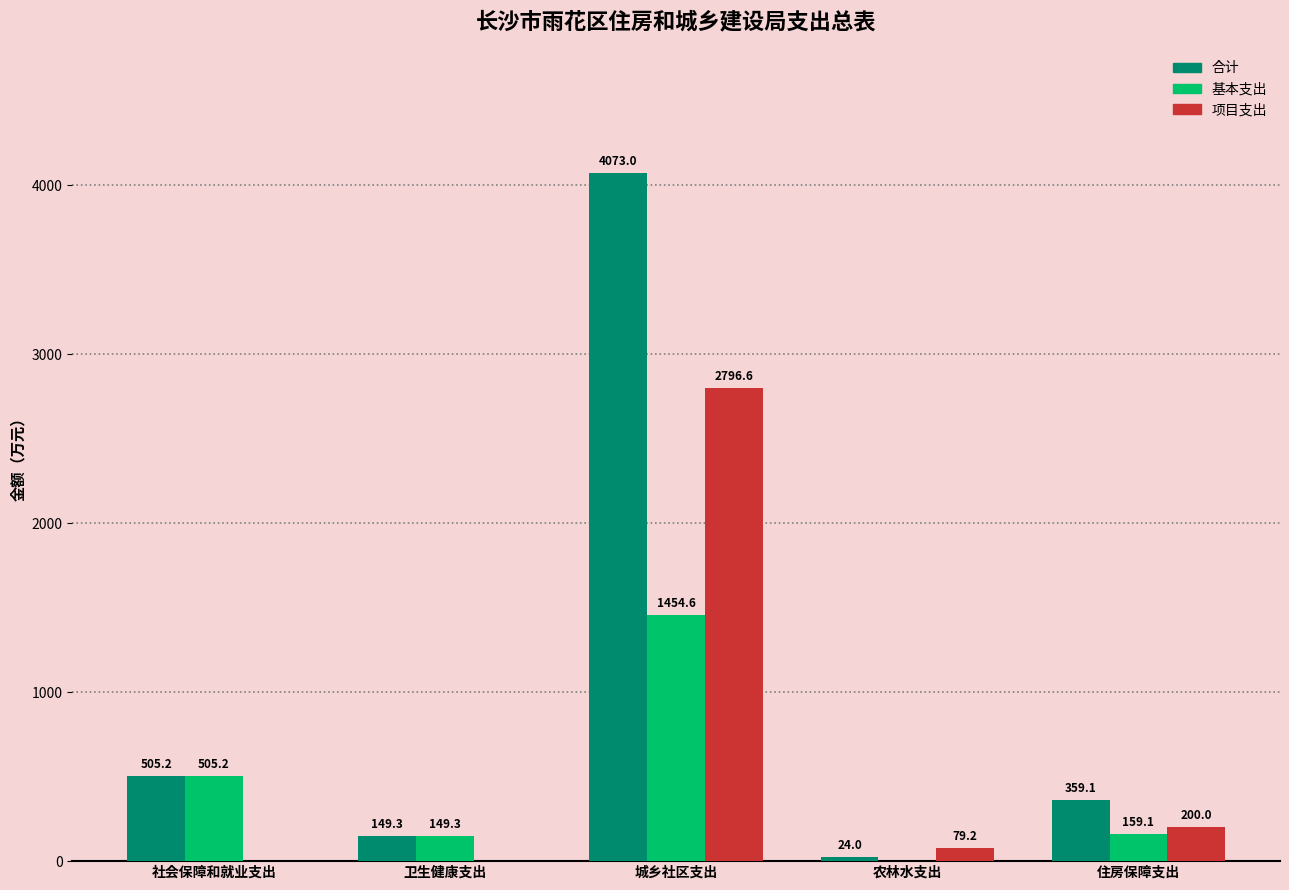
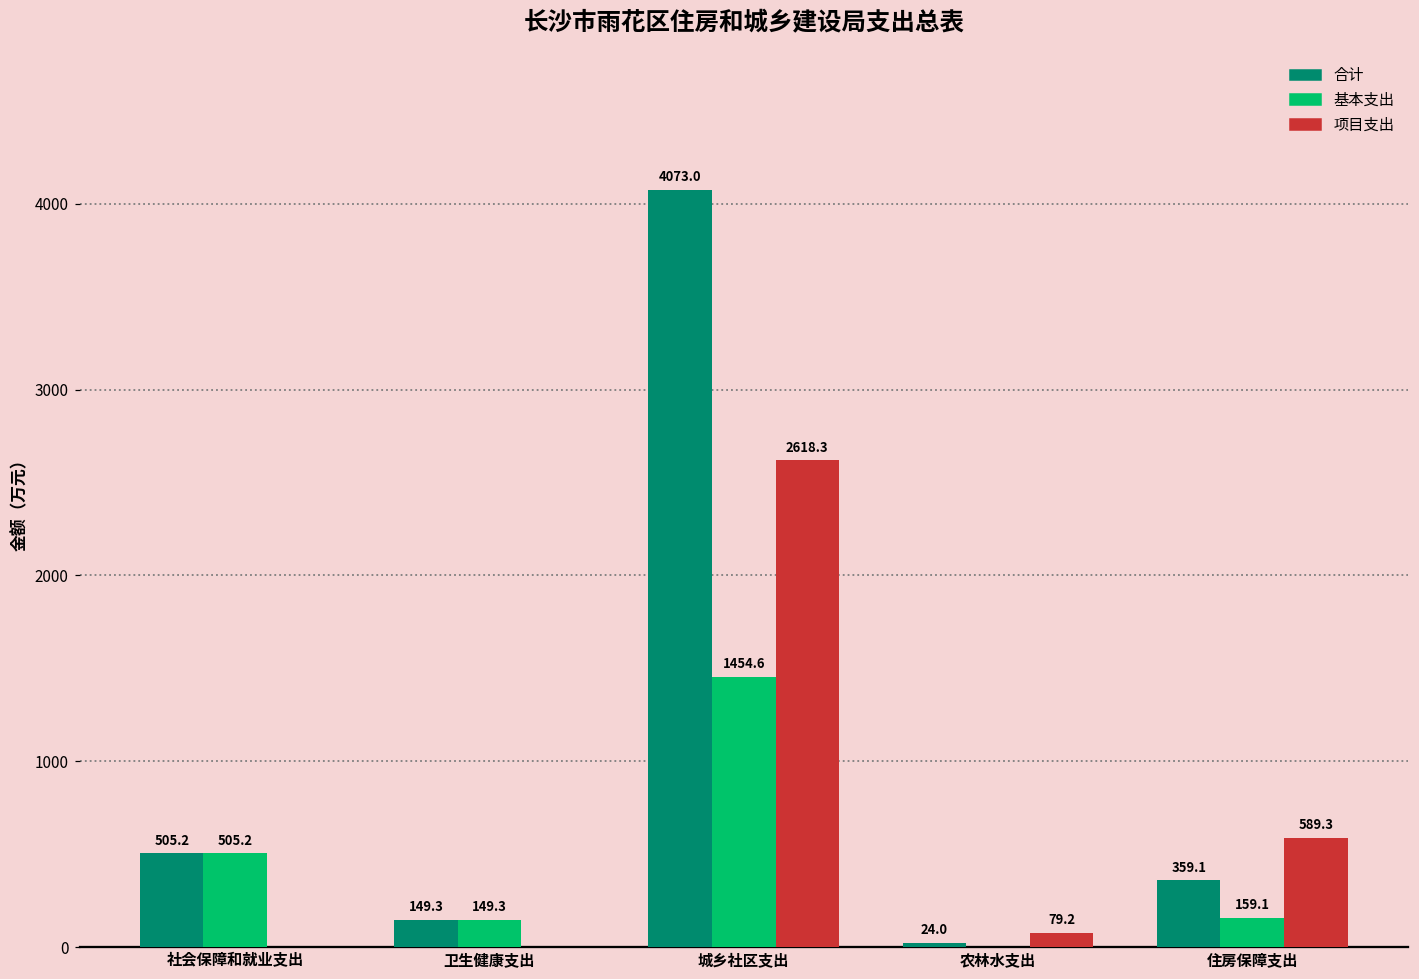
项目支出, 城乡社区支出: 2796.6 -> 2618.3
项目支出, 住房保障支出: 200.0 -> 589.3
